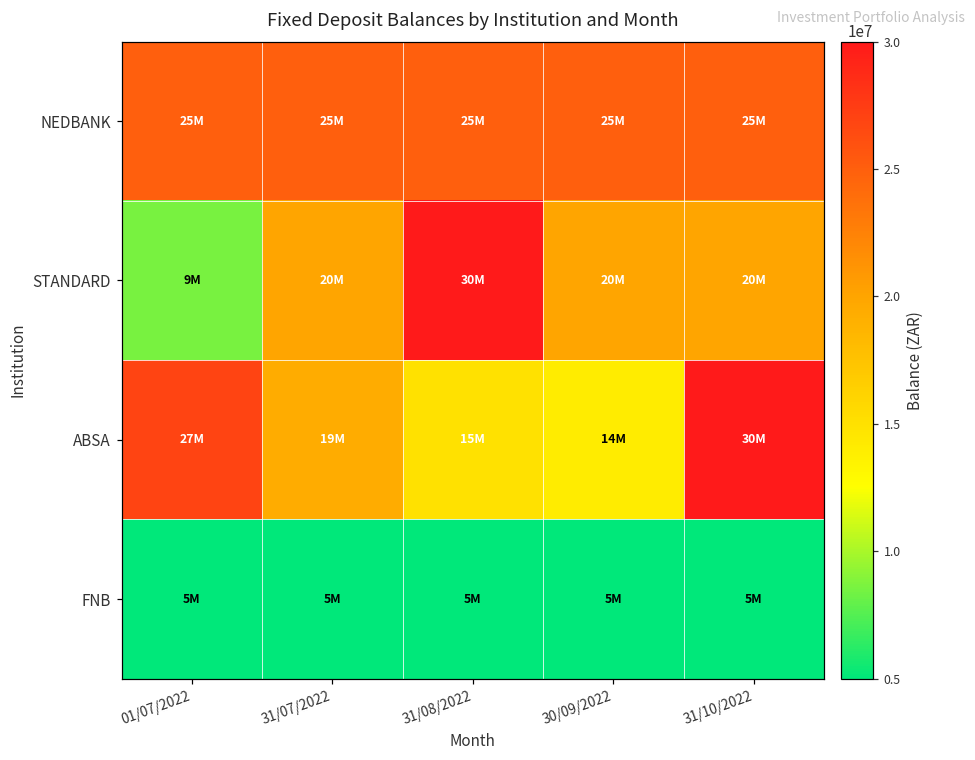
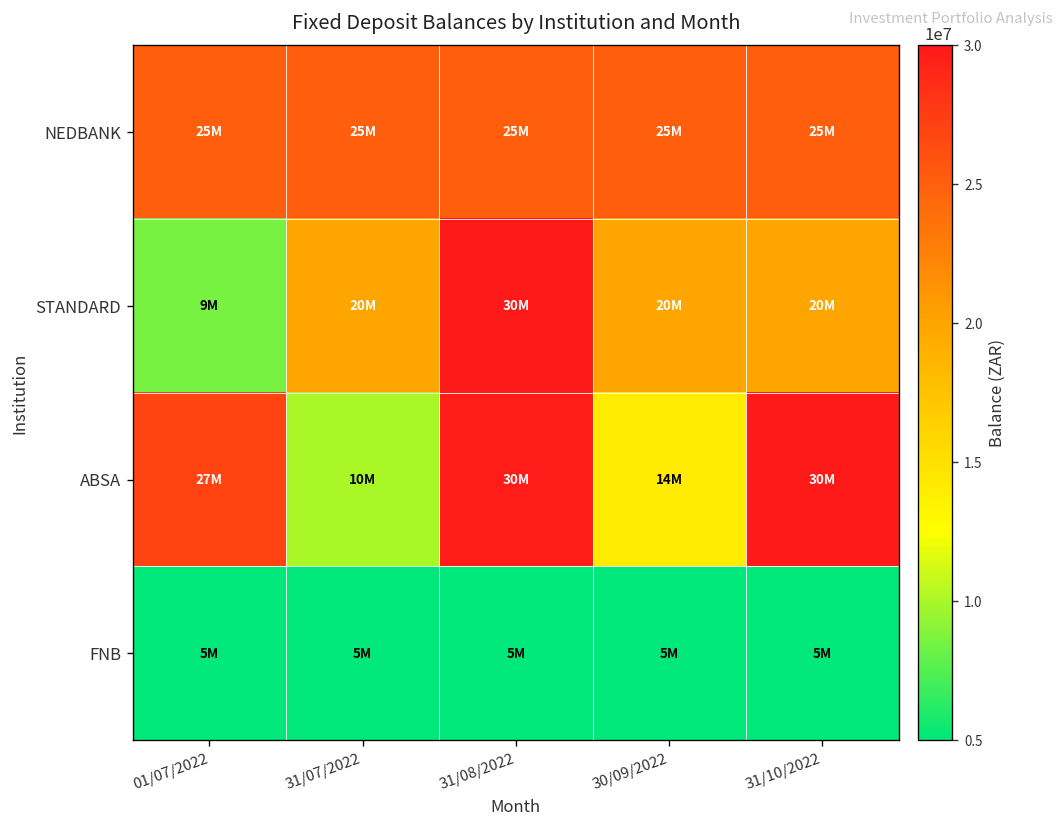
ABSA, 31/07/2022: 19M -> 10M
ABSA, 31/08/2022: 15M -> 30M
